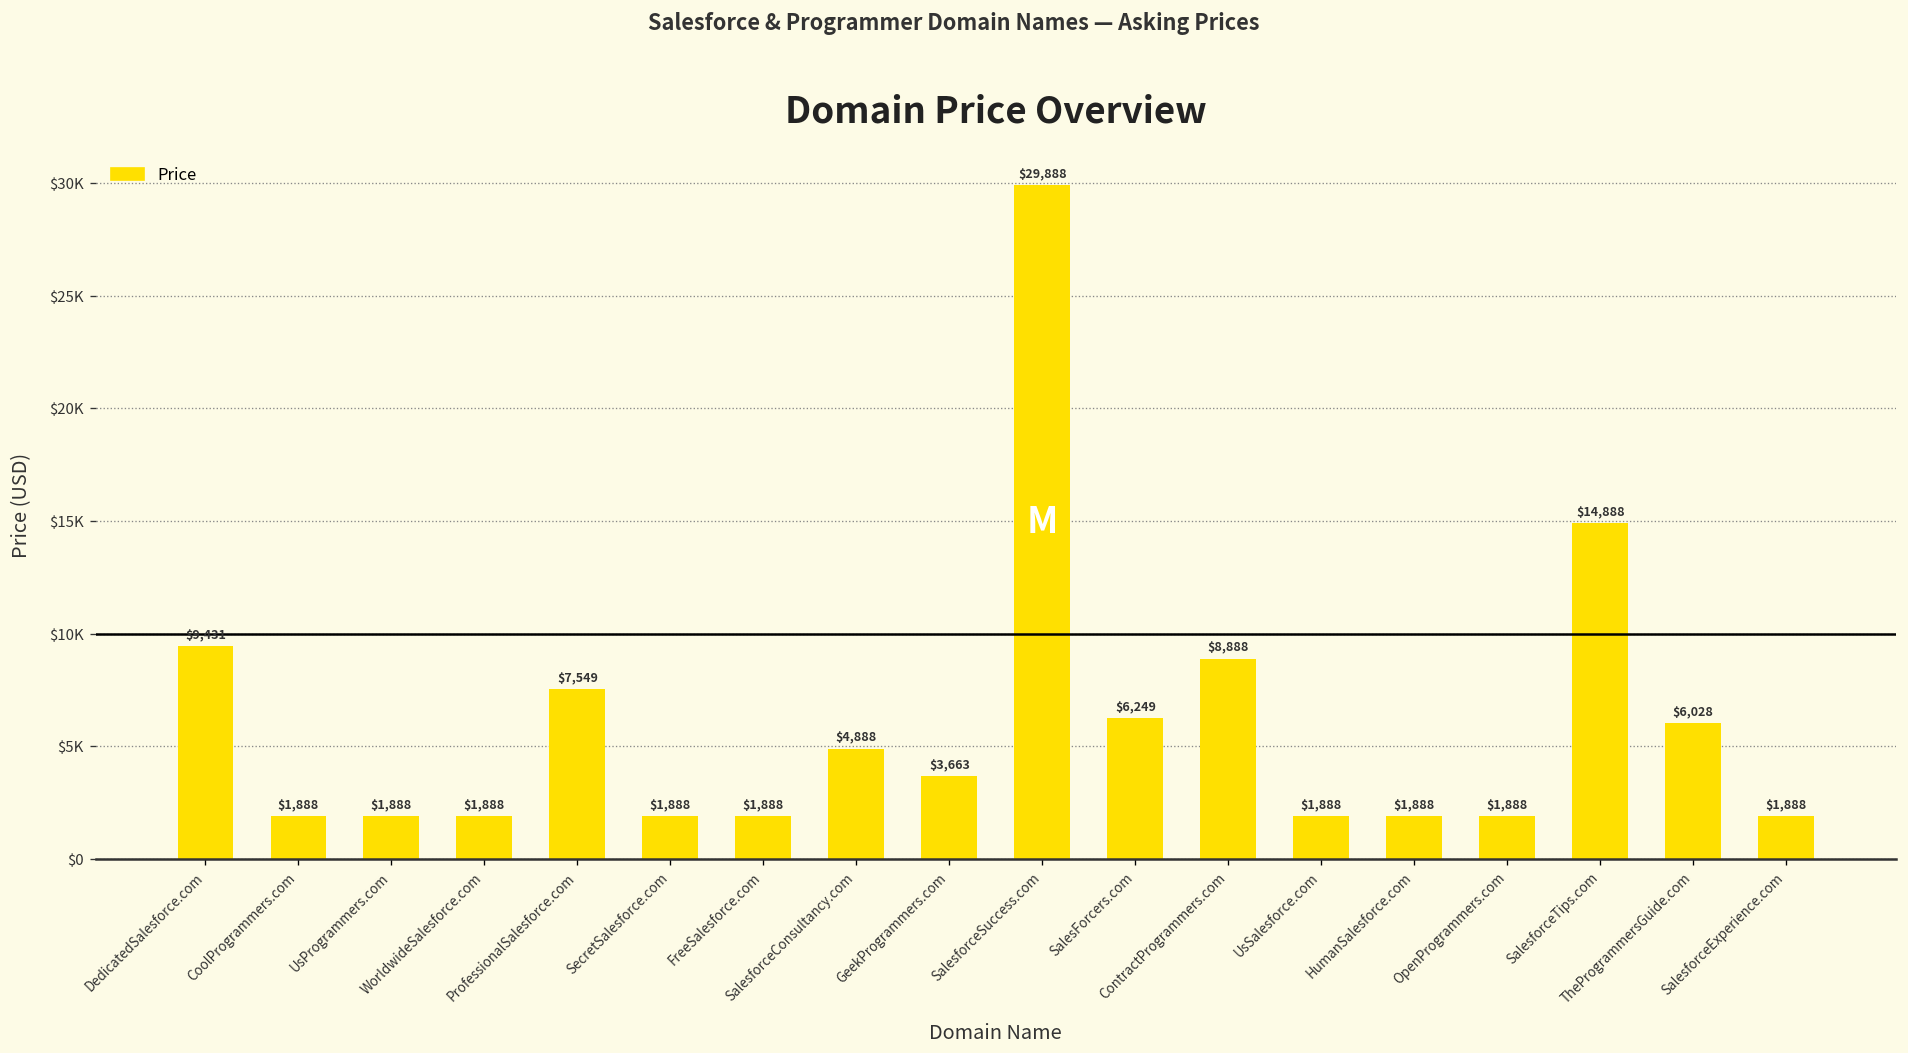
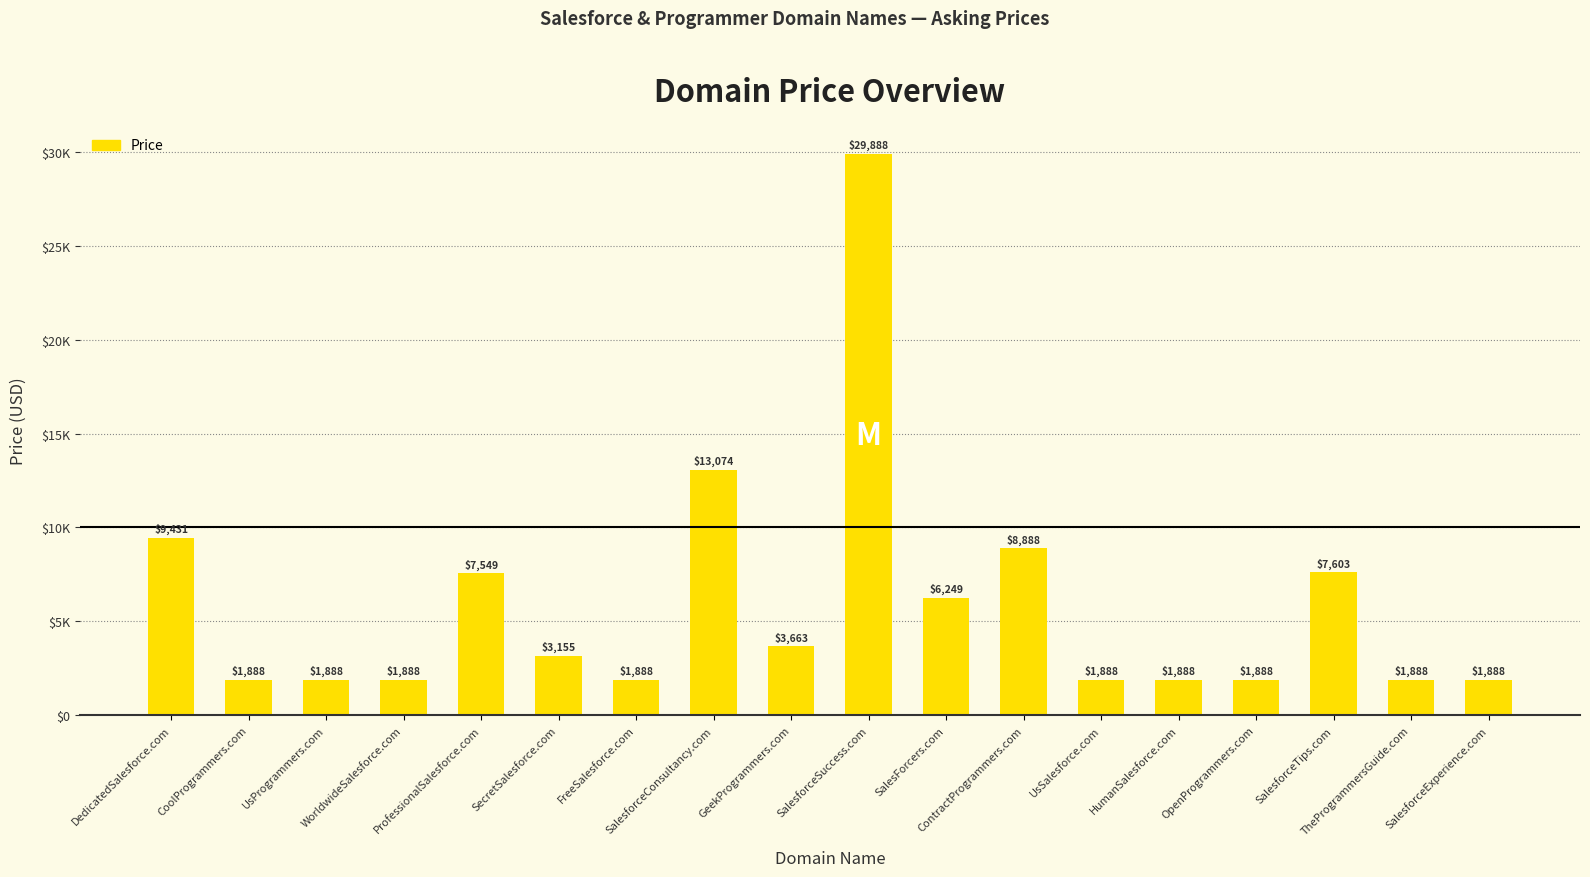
SecretSalesforce.com: $1,888 -> $3,155
SalesforceConsultancy.com: $4,888 -> $13,074
SalesforceTips.com: $14,888 -> $7,603
TheProgrammersGuide.com: $6,028 -> $1,888
